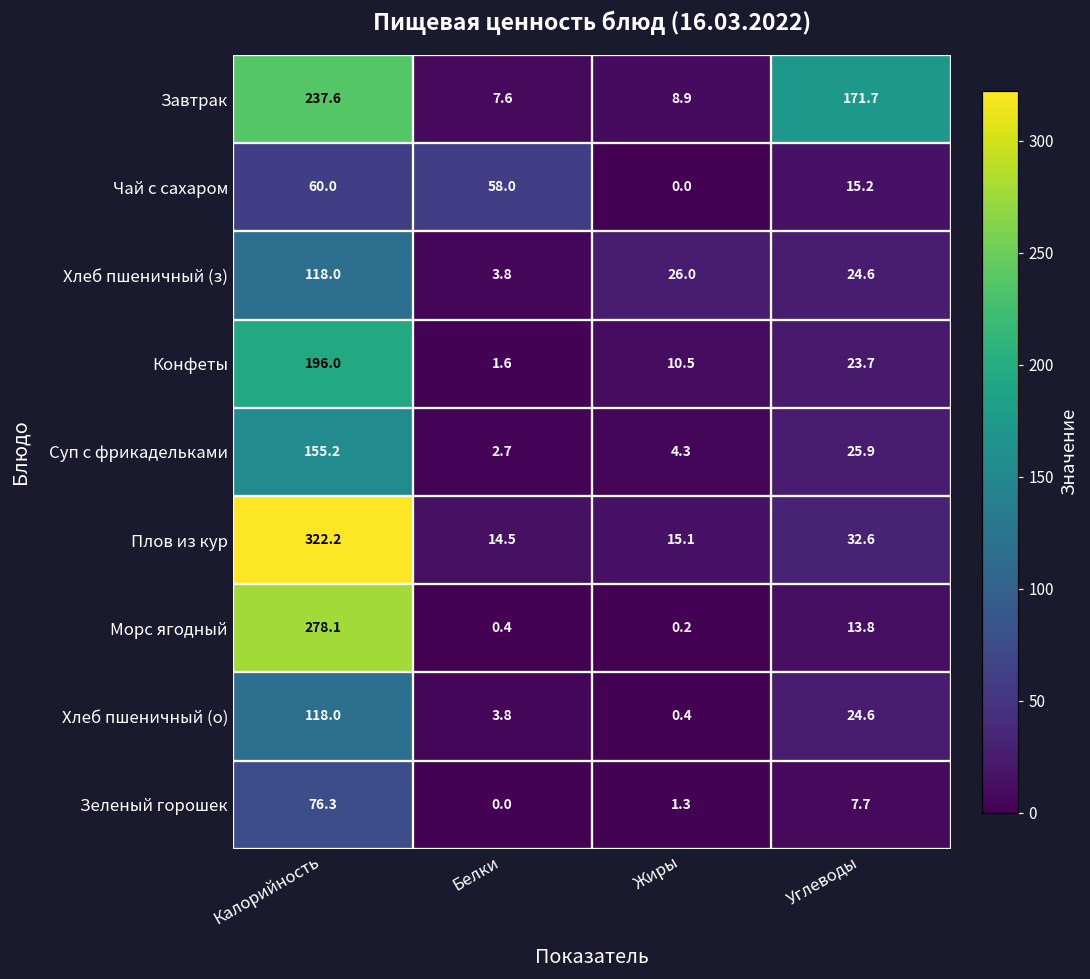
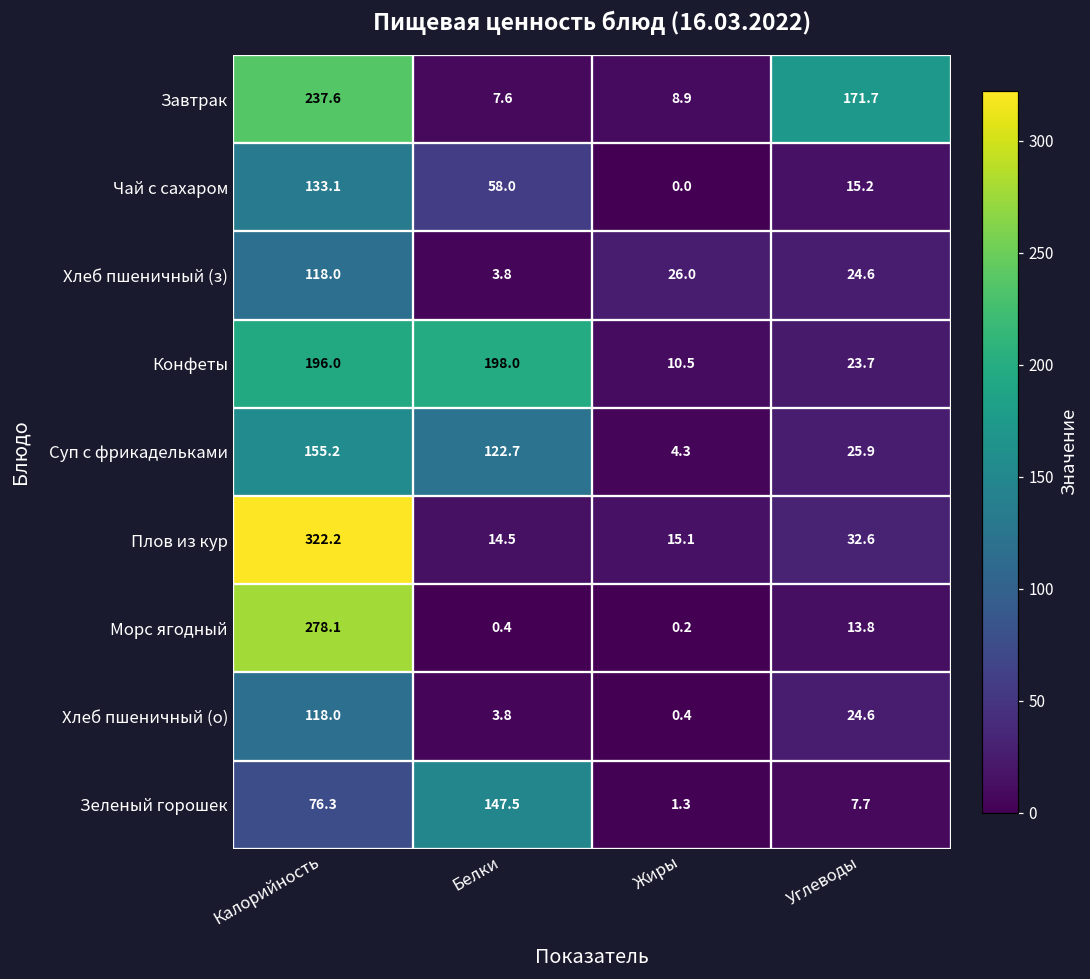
Чай с сахаром, Калорийность: 60.0 -> 133.1
Конфеты, Белки: 1.6 -> 198.0
Суп с фрикадельками, Белки: 2.7 -> 122.7
Зеленый горошек, Белки: 0.0 -> 147.5
